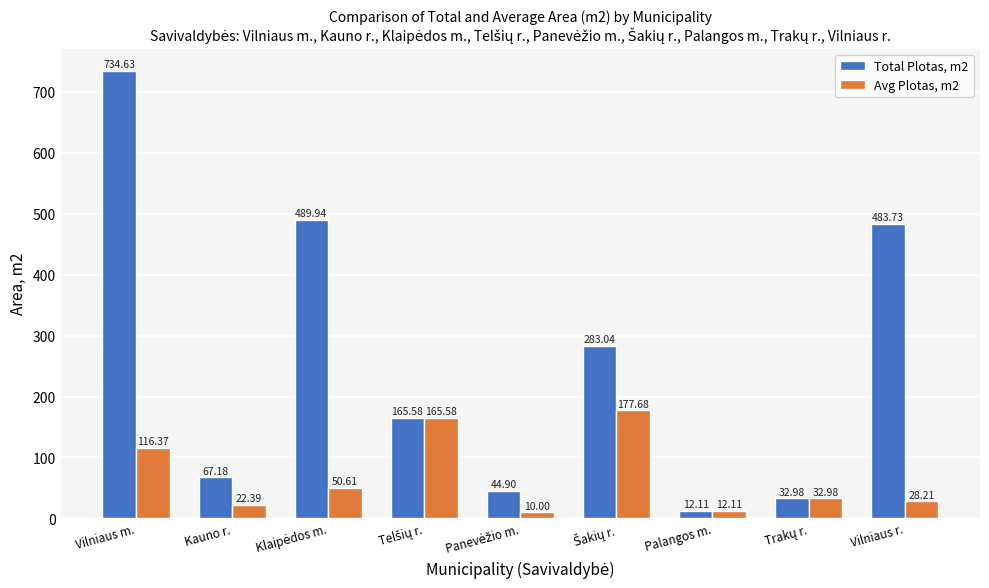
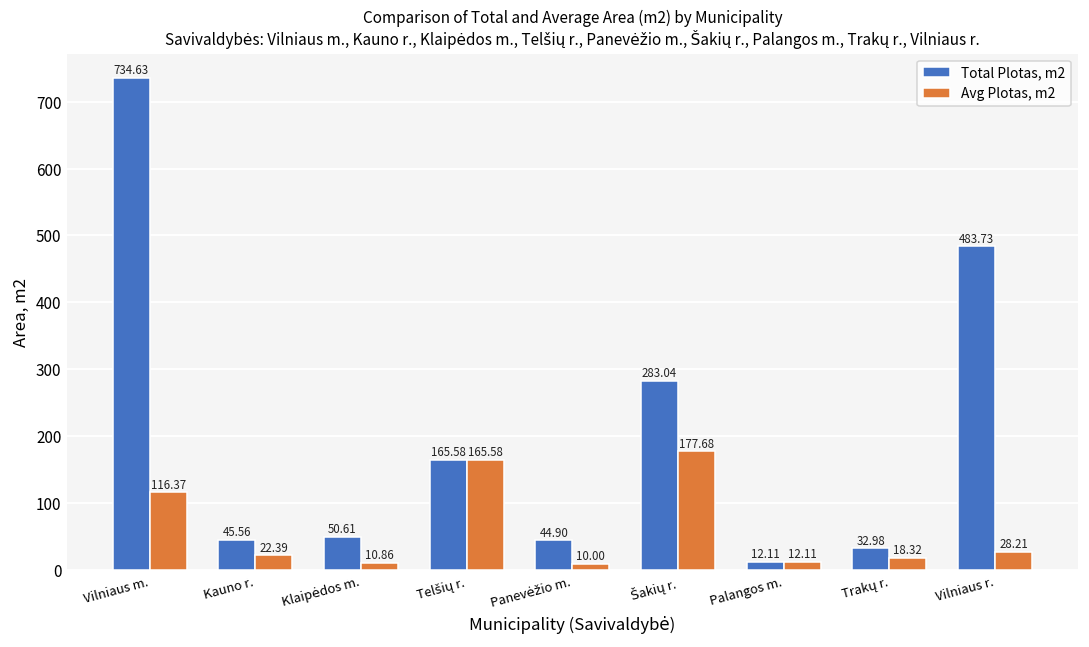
Total Plotas, m2, Kauno r.: 67.18 -> 45.56
Total Plotas, m2, Klaipėdos m.: 489.94 -> 50.61
Avg Plotas, m2, Klaipėdos m.: 50.61 -> 10.86
Avg Plotas, m2, Trakų r.: 32.98 -> 18.32
